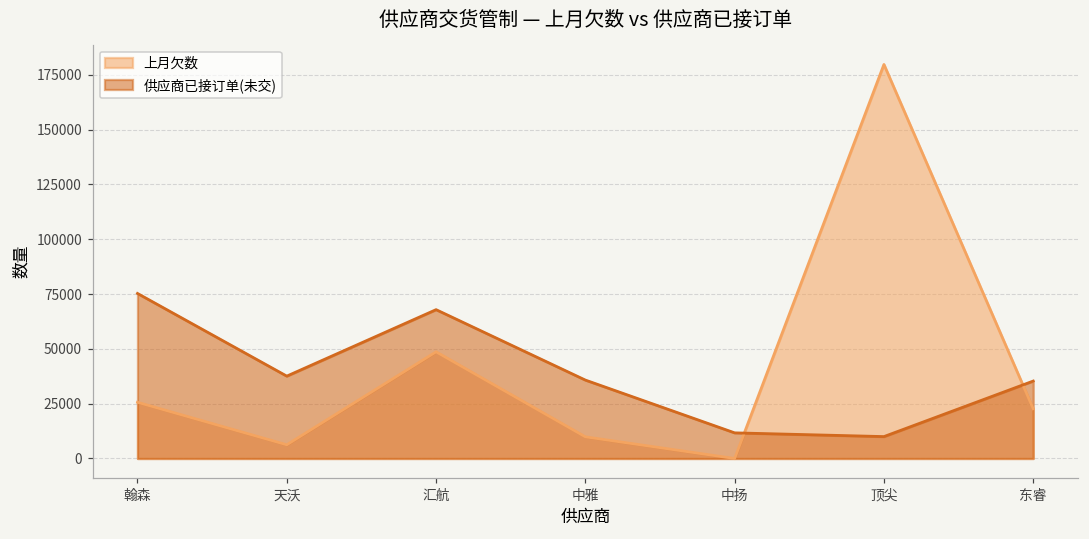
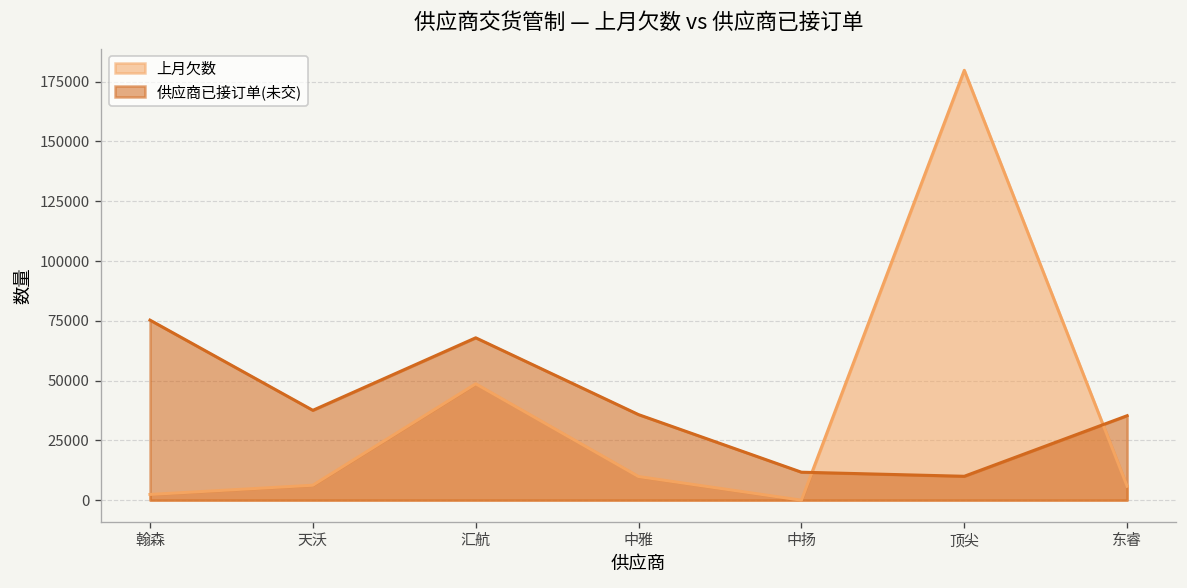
上月欠数, 翰森: 26000 -> 2000
上月欠数, 东睿: 23000 -> 6000
